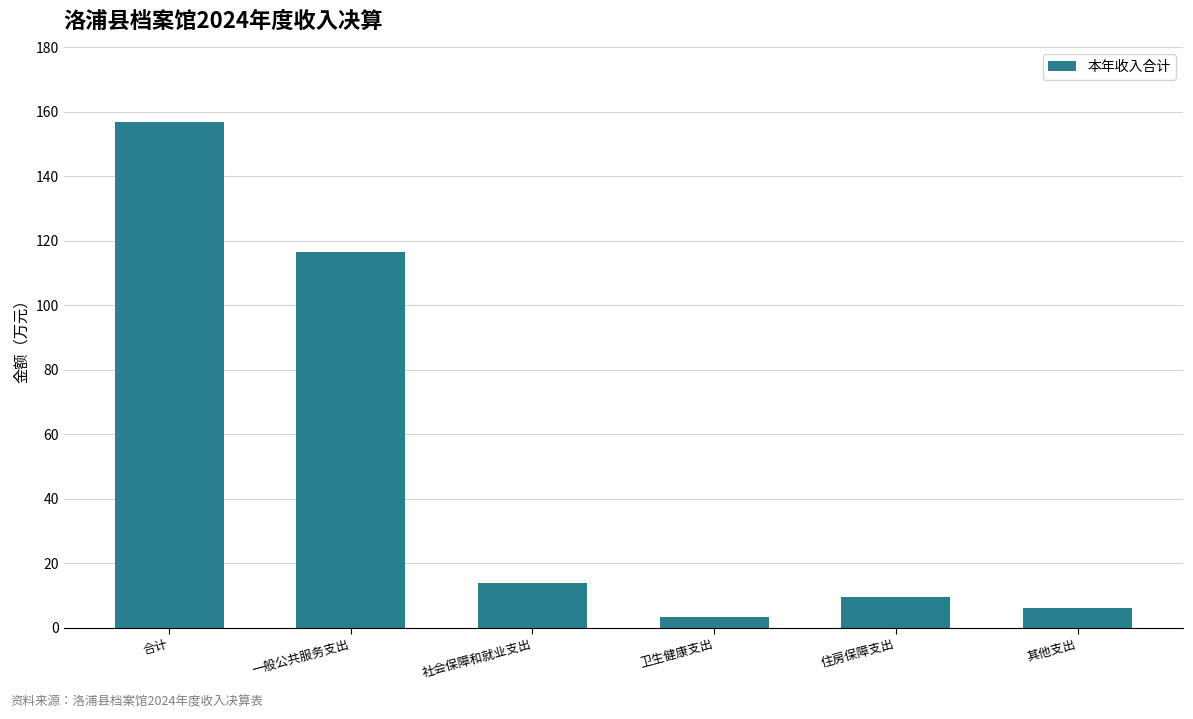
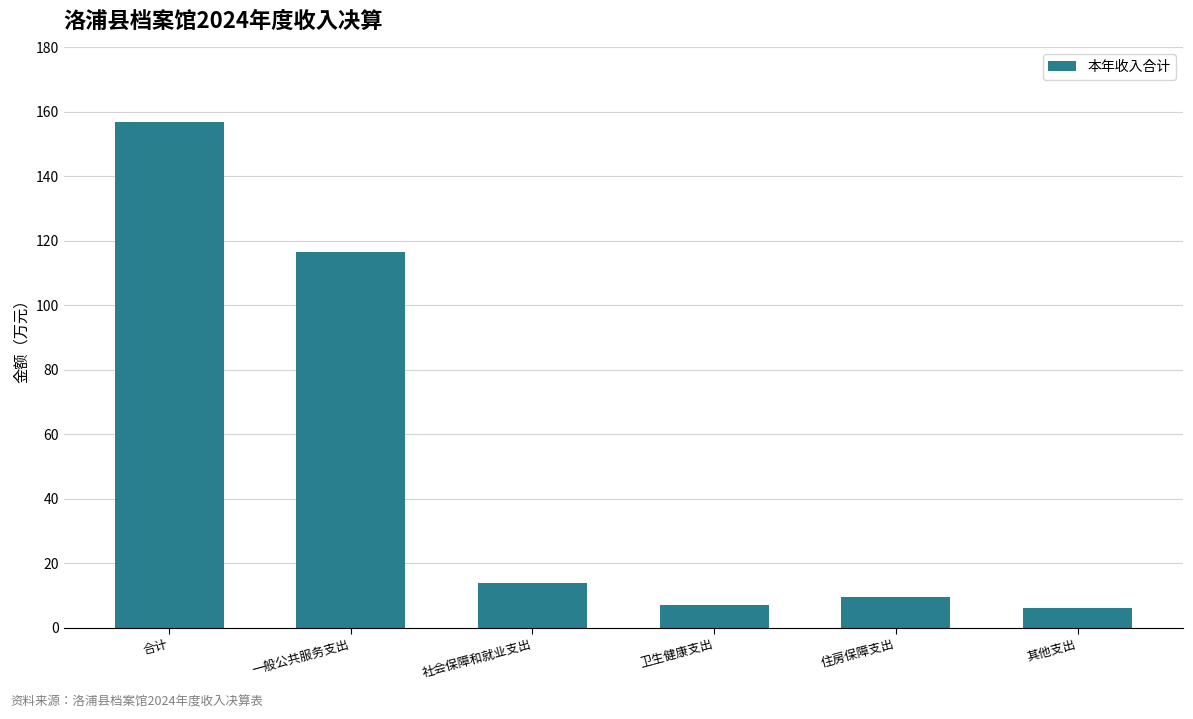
卫生健康支出: 3 -> 7
